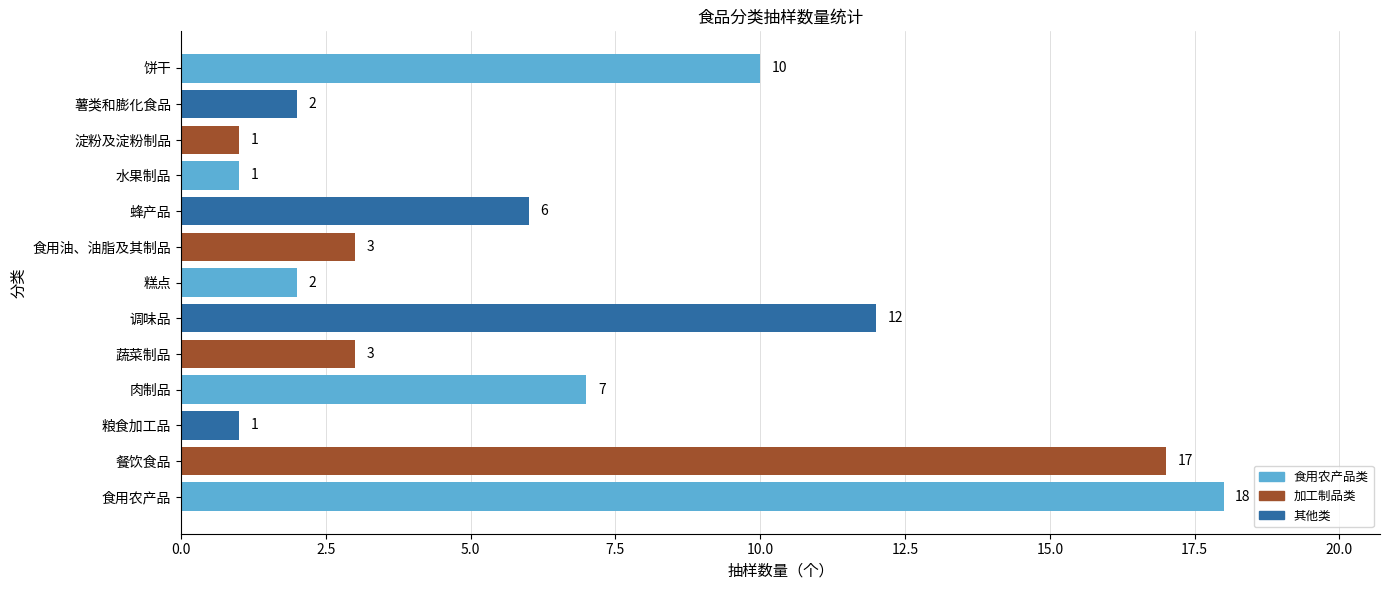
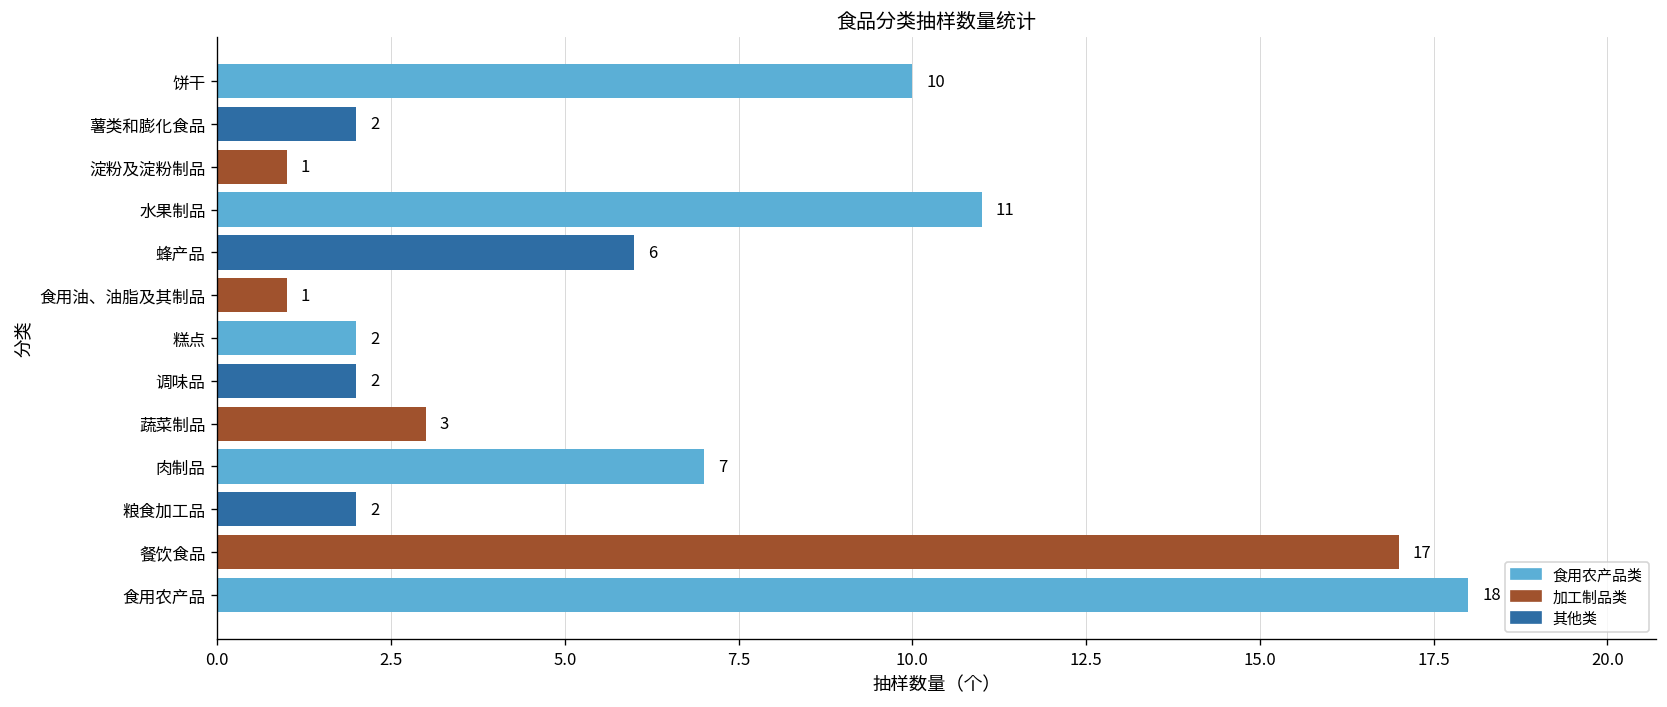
水果制品: 1 -> 11
食用油、油脂及其制品: 3 -> 1
调味品: 12 -> 2
粮食加工品: 1 -> 2
